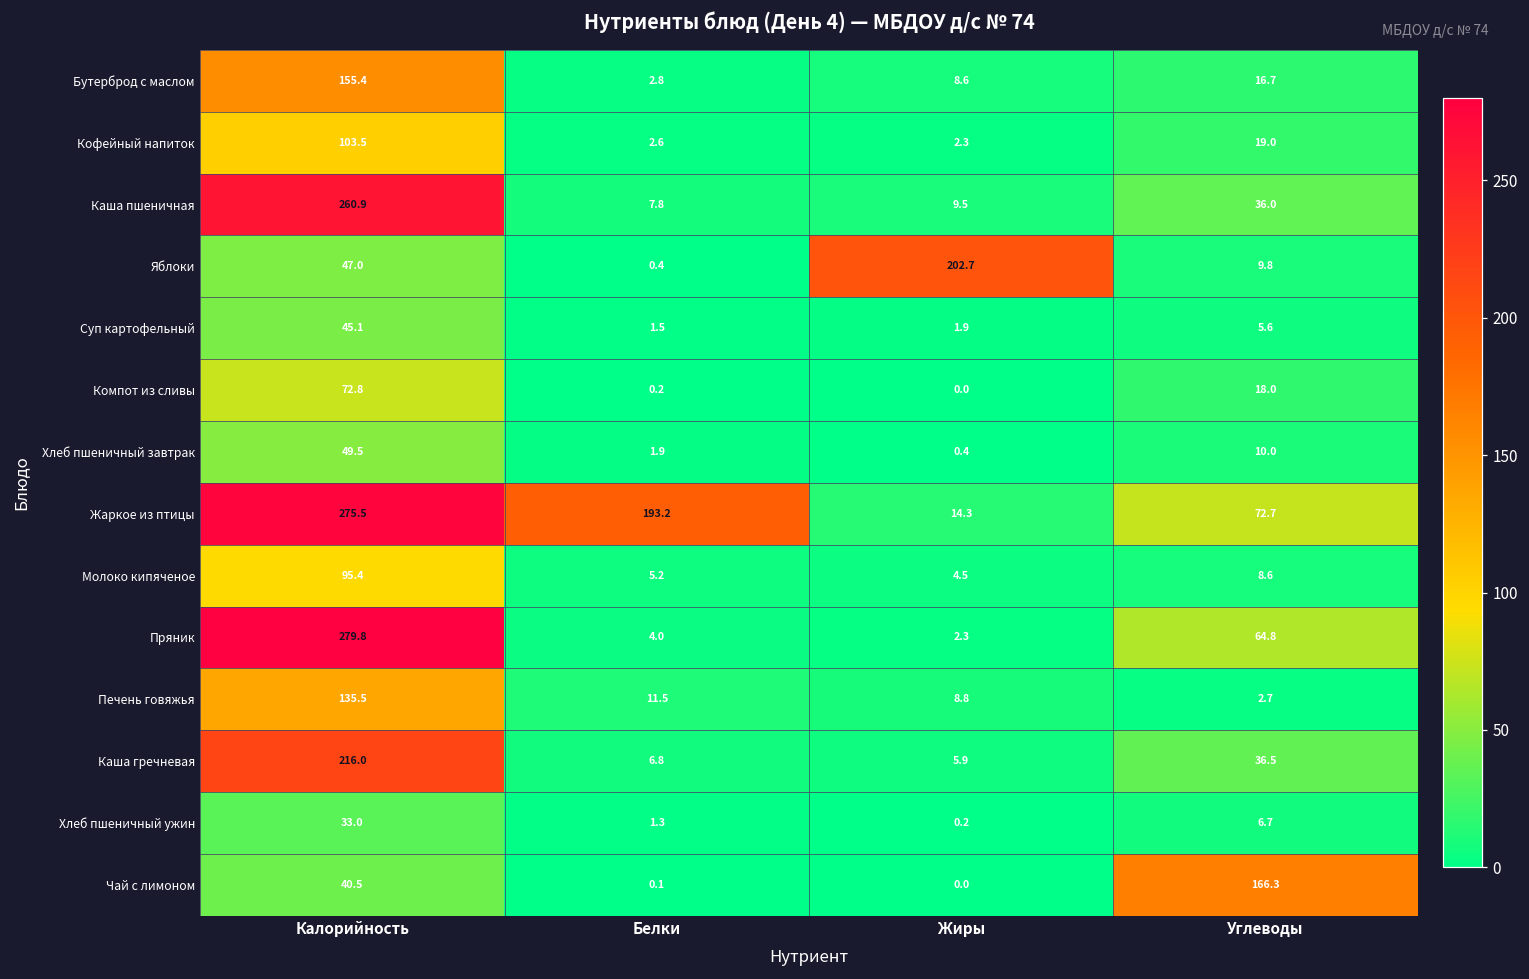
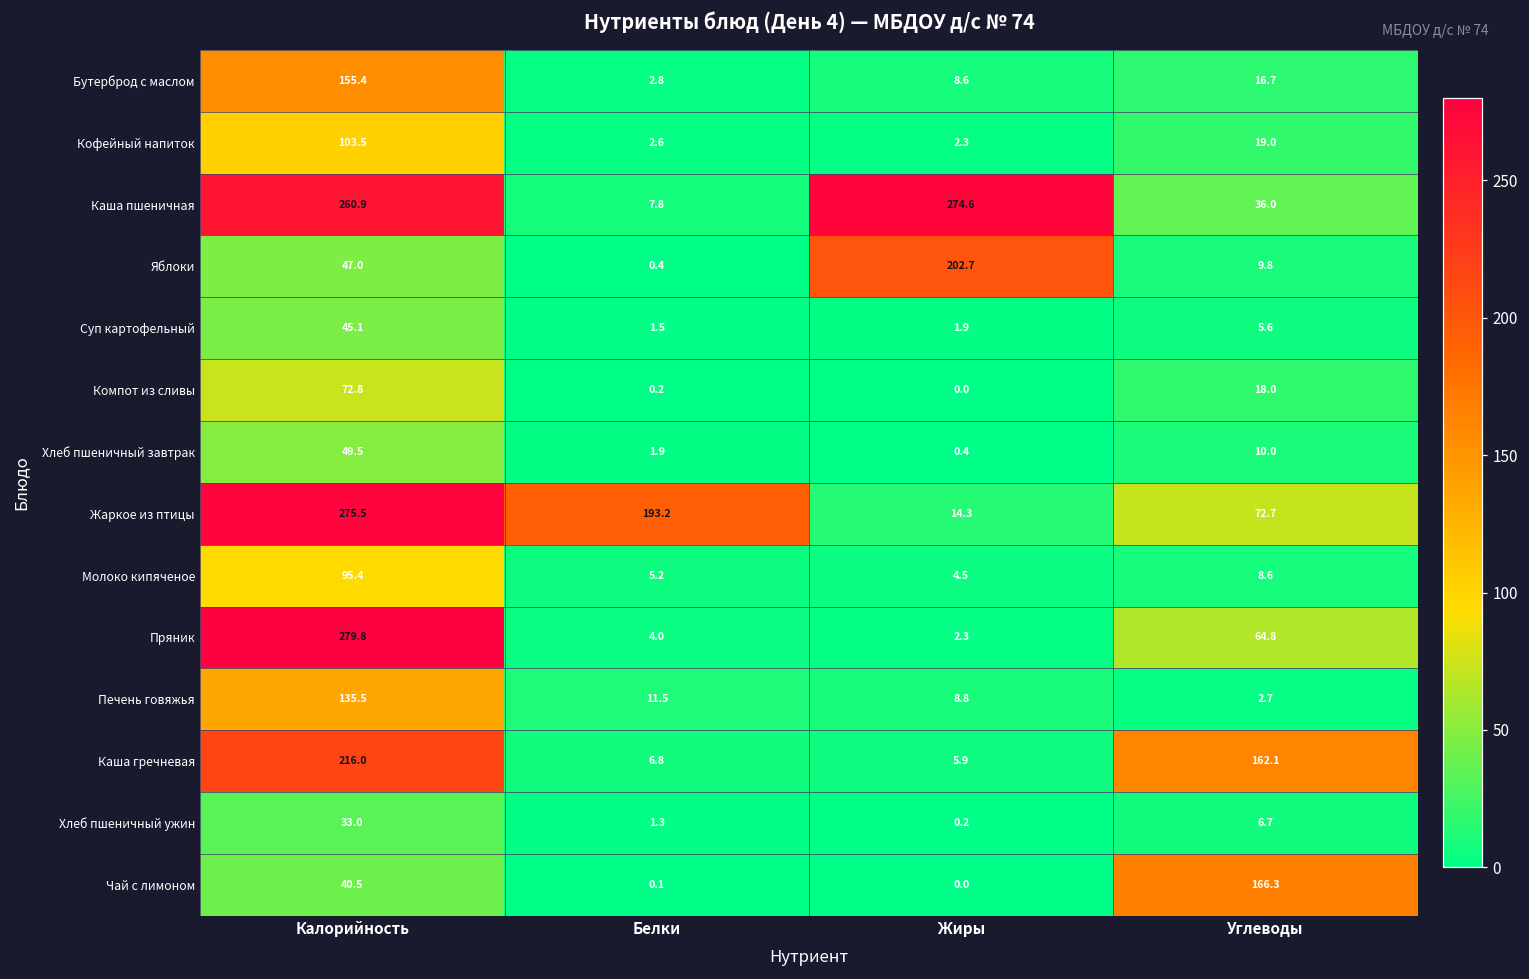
Каша пшеничная, Жиры: 9.5 -> 274.6
Каша гречневая, Углеводы: 36.5 -> 162.1
